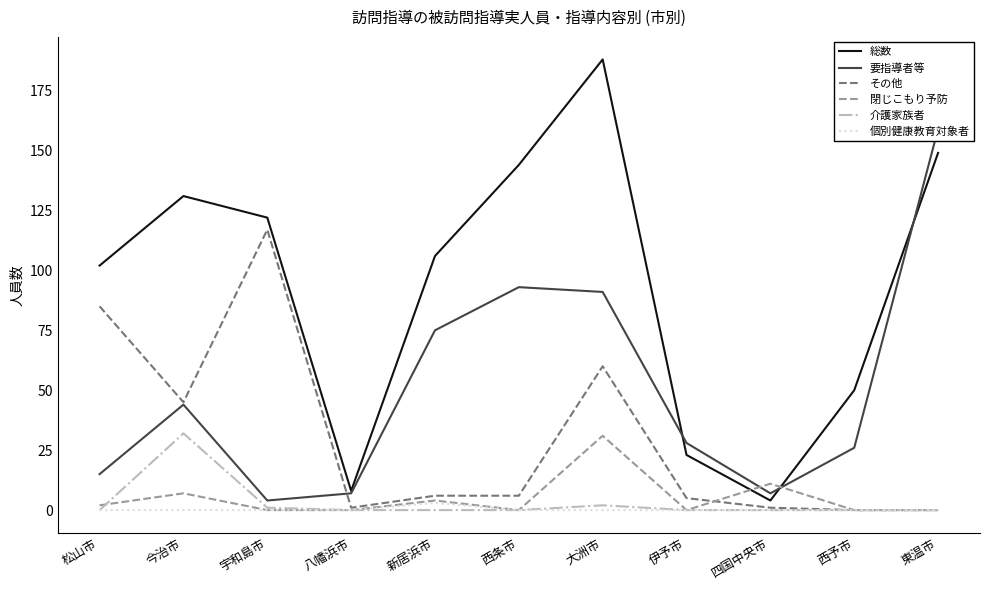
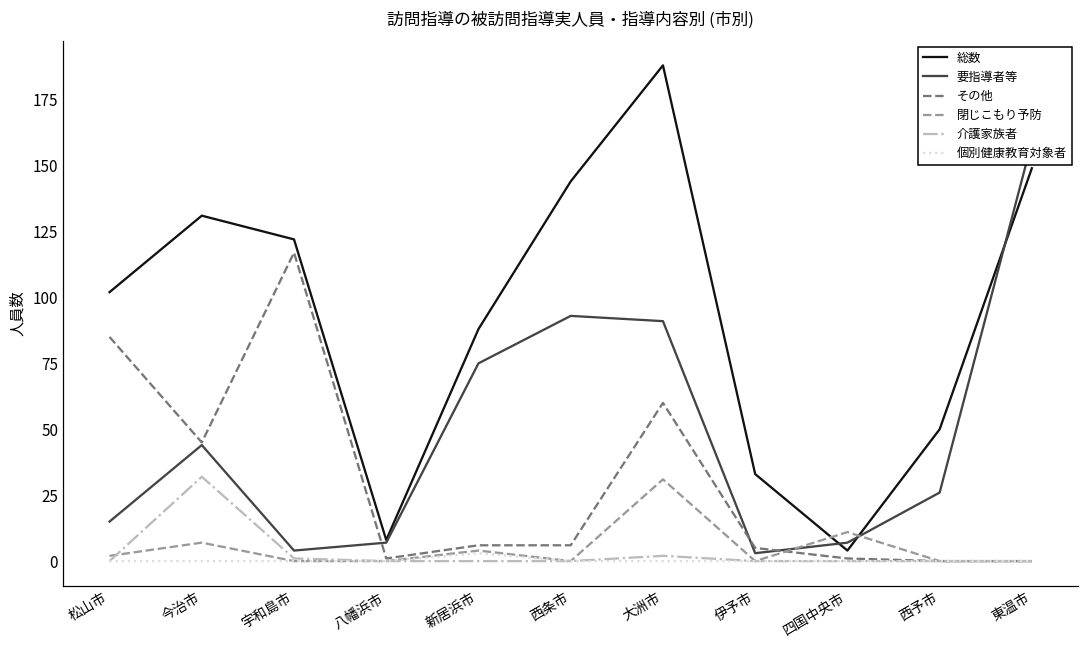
総数, 新居浜市: 106 -> 88
総数, 伊予市: 23 -> 33
要指導者等, 伊予市: 28 -> 3
